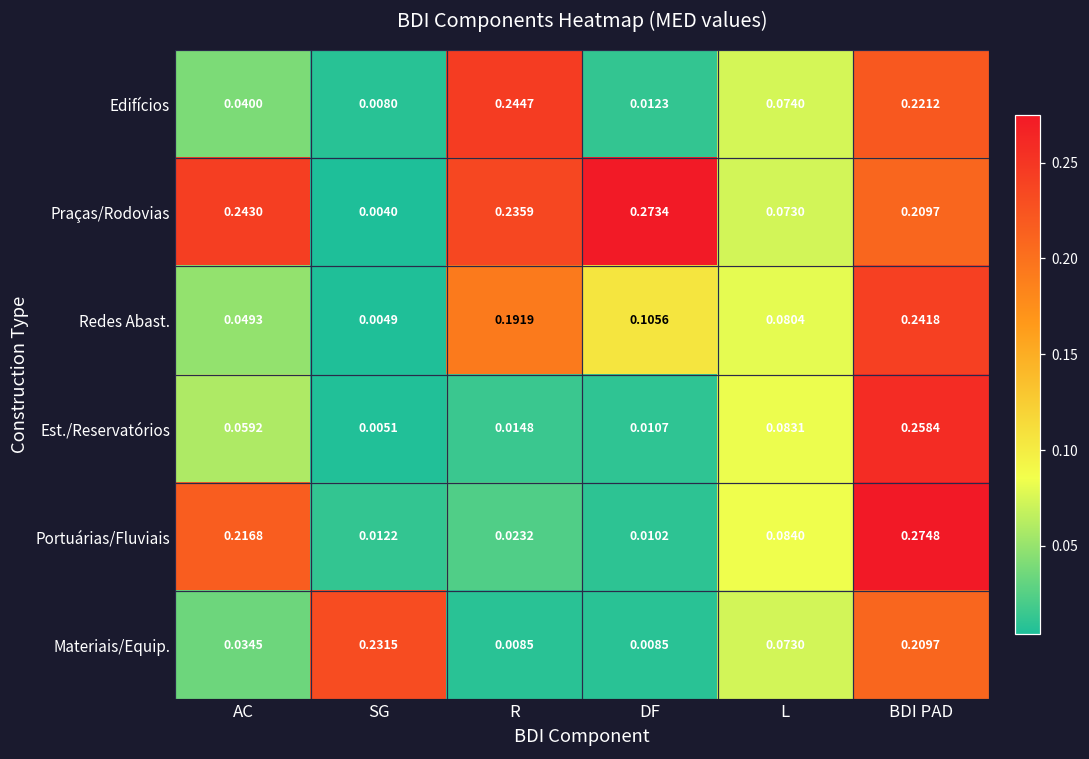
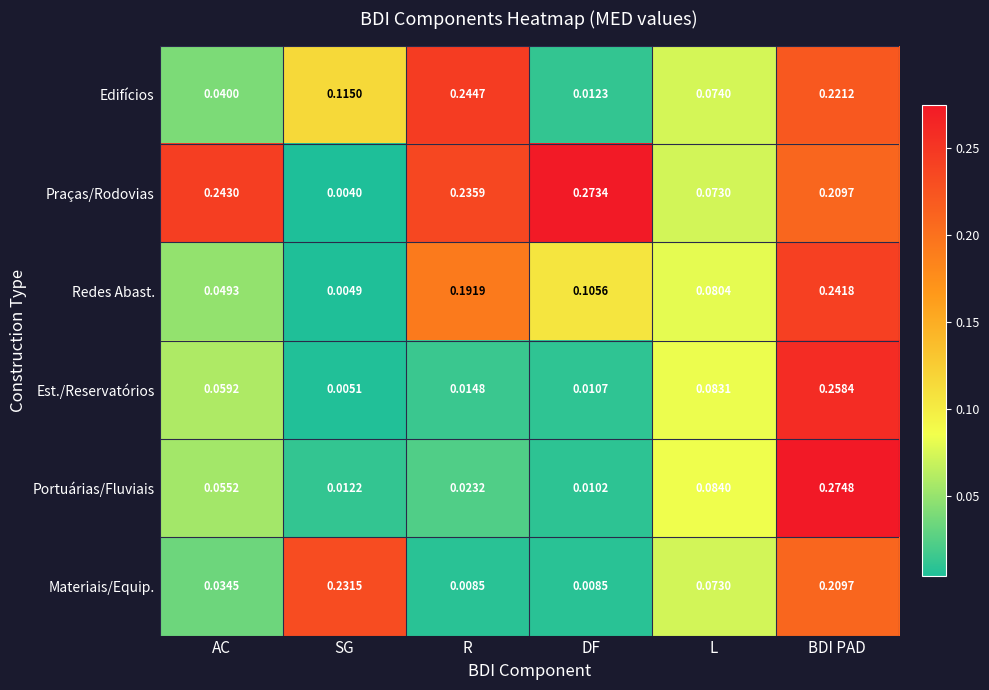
Edifícios, SG: 0.0080 -> 0.1150
Portuárias/Fluviais, AC: 0.2168 -> 0.0552
